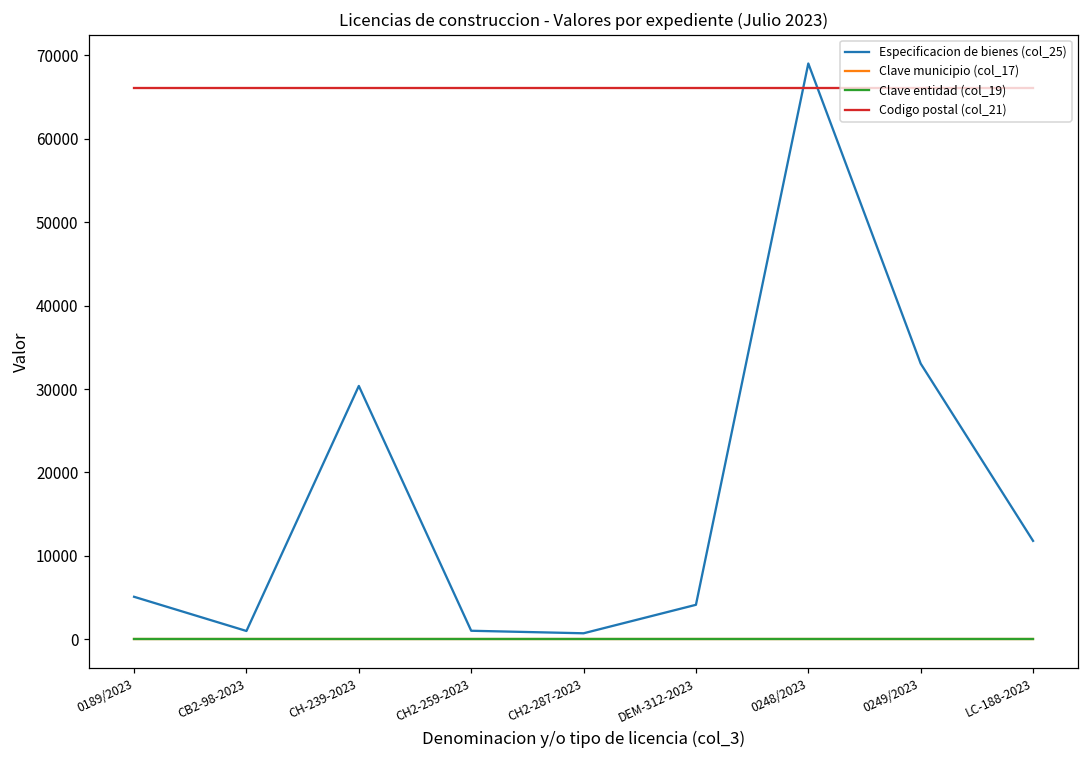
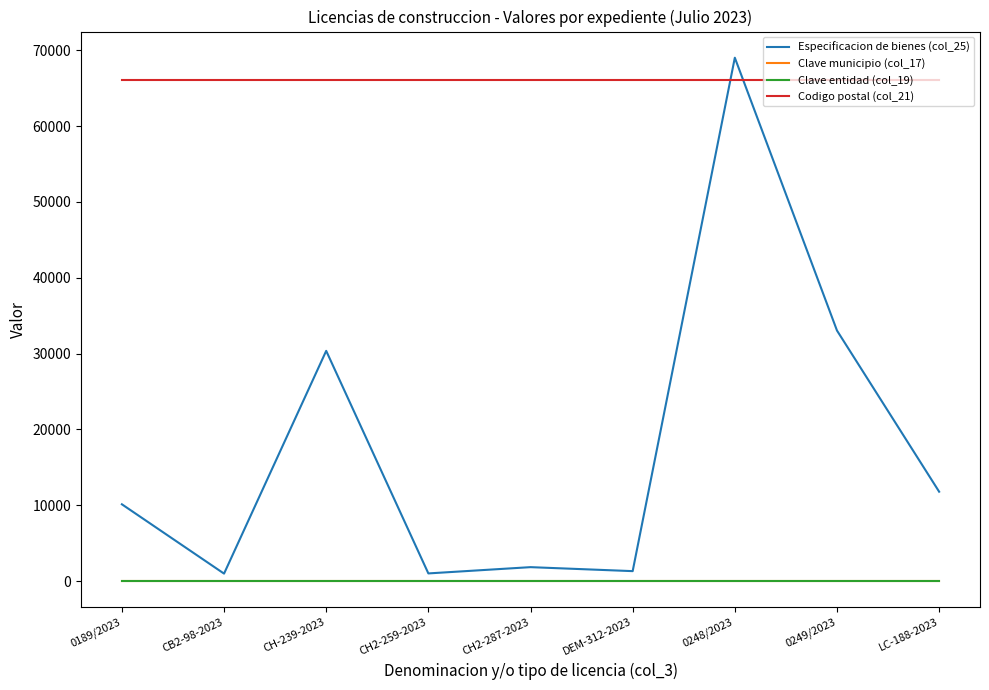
Especificacion de bienes (col_25), 0189/2023: 5000 -> 10000
Especificacion de bienes (col_25), CH2-287-2023: 1000 -> 2000
Especificacion de bienes (col_25), DEM-312-2023: 4000 -> 1000
